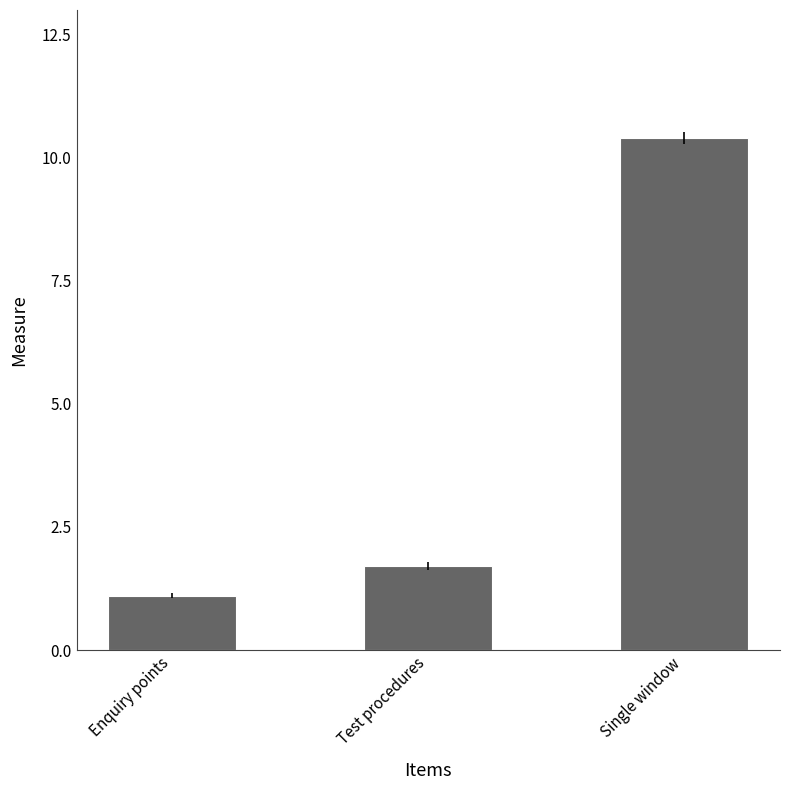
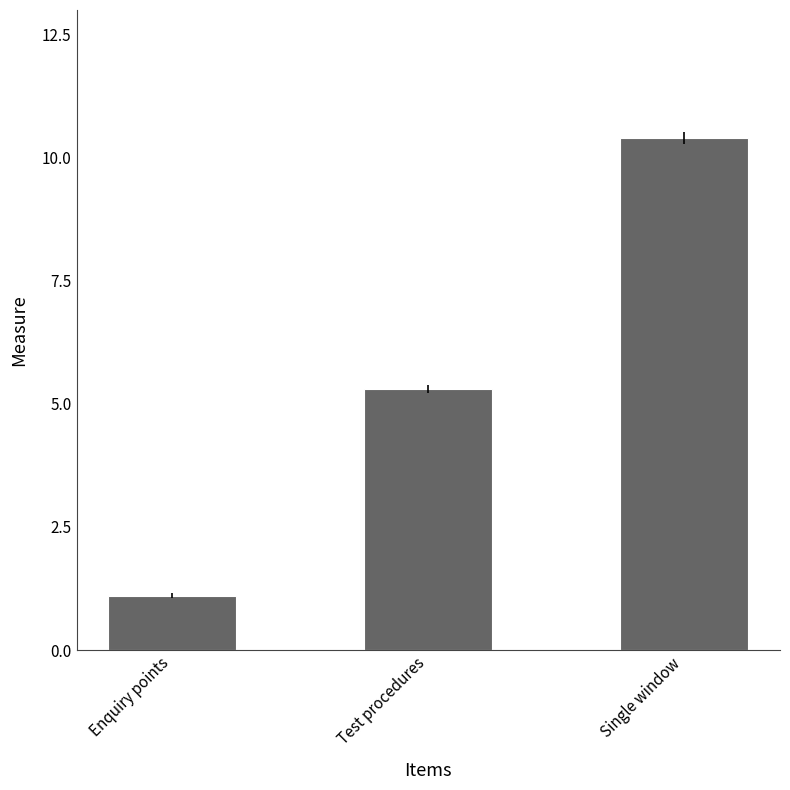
Test procedures: 1.7 -> 5.3
